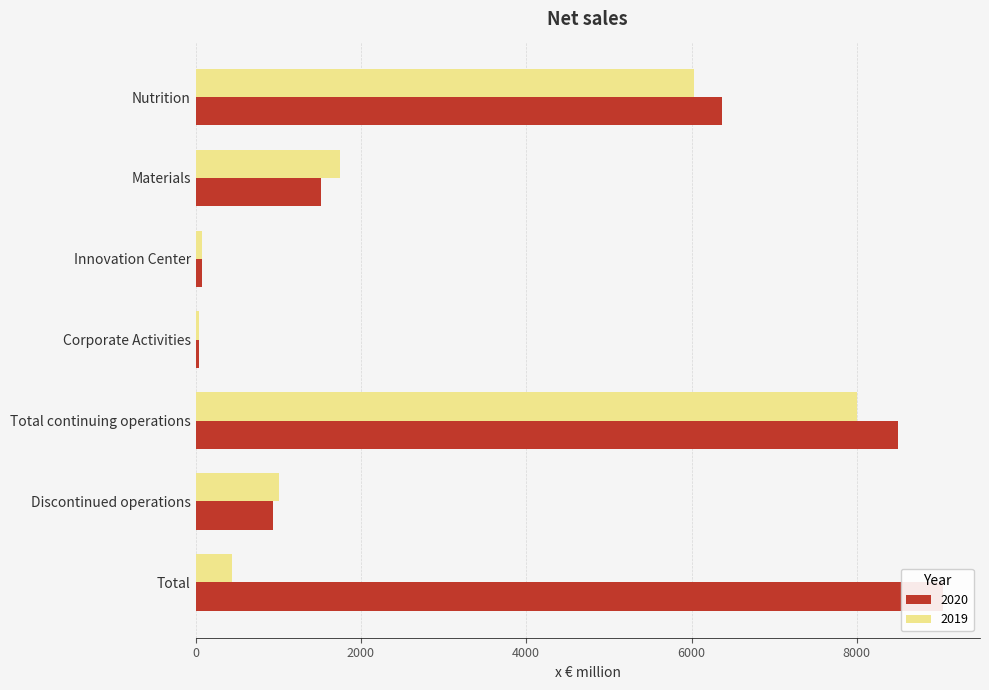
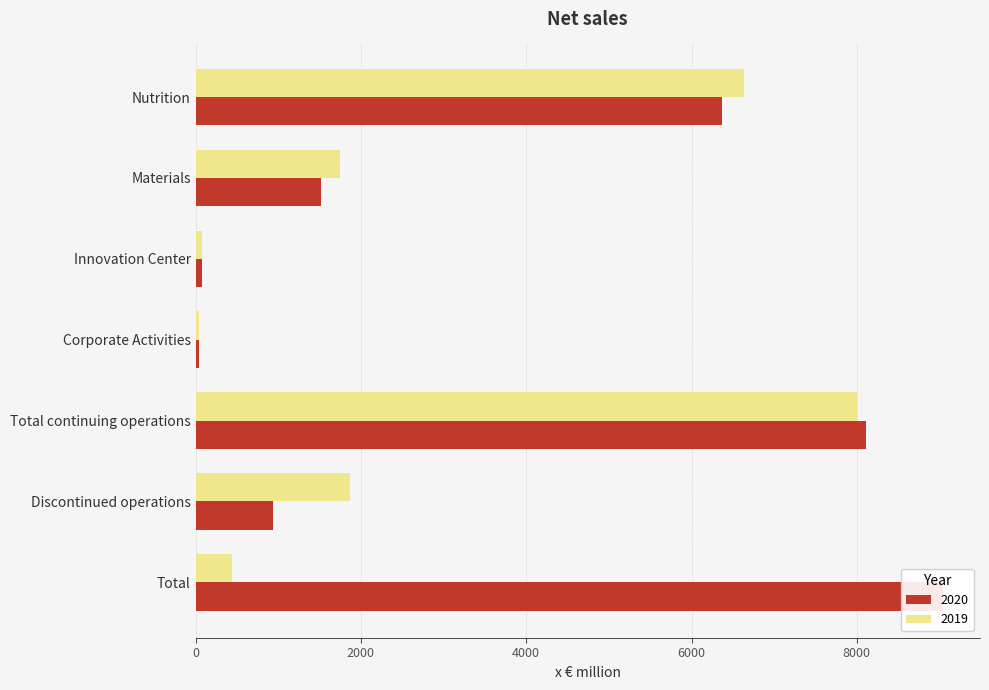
2019, Nutrition: 6000 -> 6600
2020, Total continuing operations: 8500 -> 8100
2019, Discontinued operations: 1000 -> 1900
